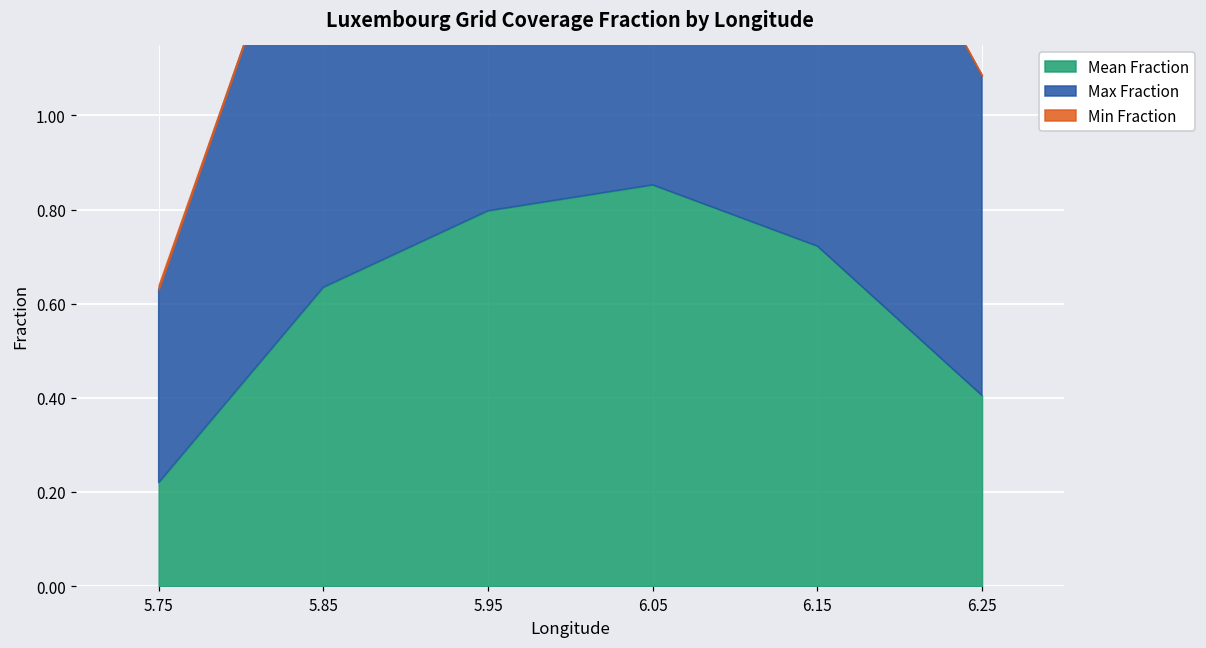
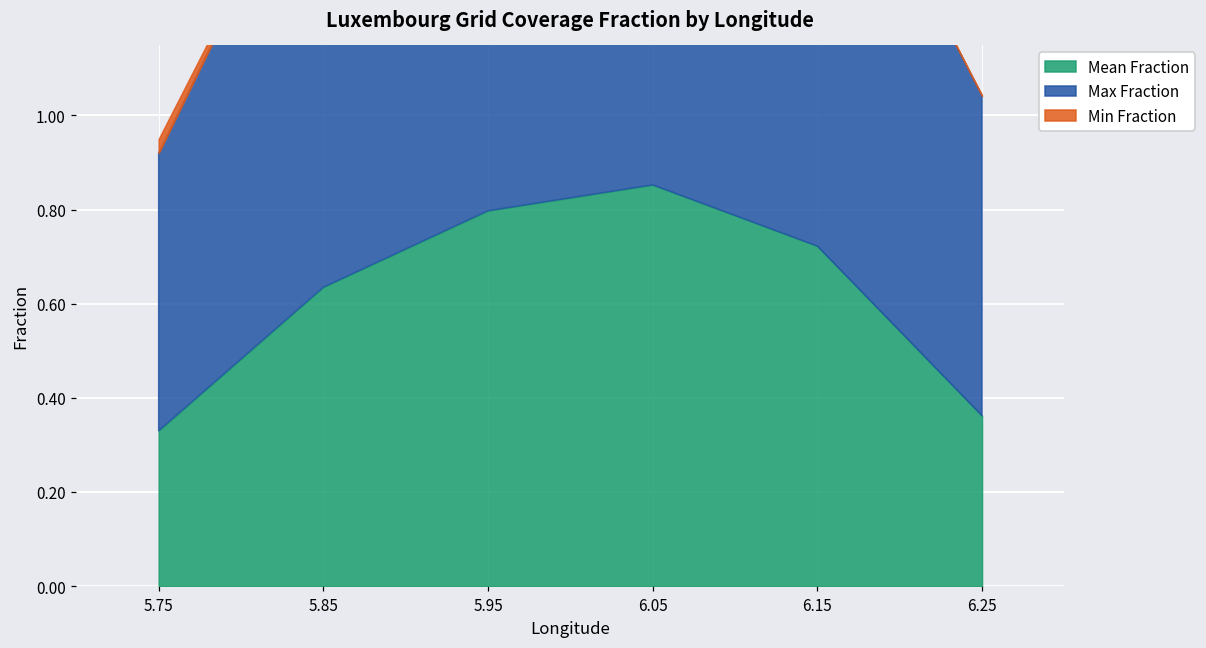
Mean Fraction, 5.75: 0.22 -> 0.33
Max Fraction, 5.75: 0.41 -> 0.59
Min Fraction, 5.75: 0.01 -> 0.03
Mean Fraction, 6.25: 0.41 -> 0.36
